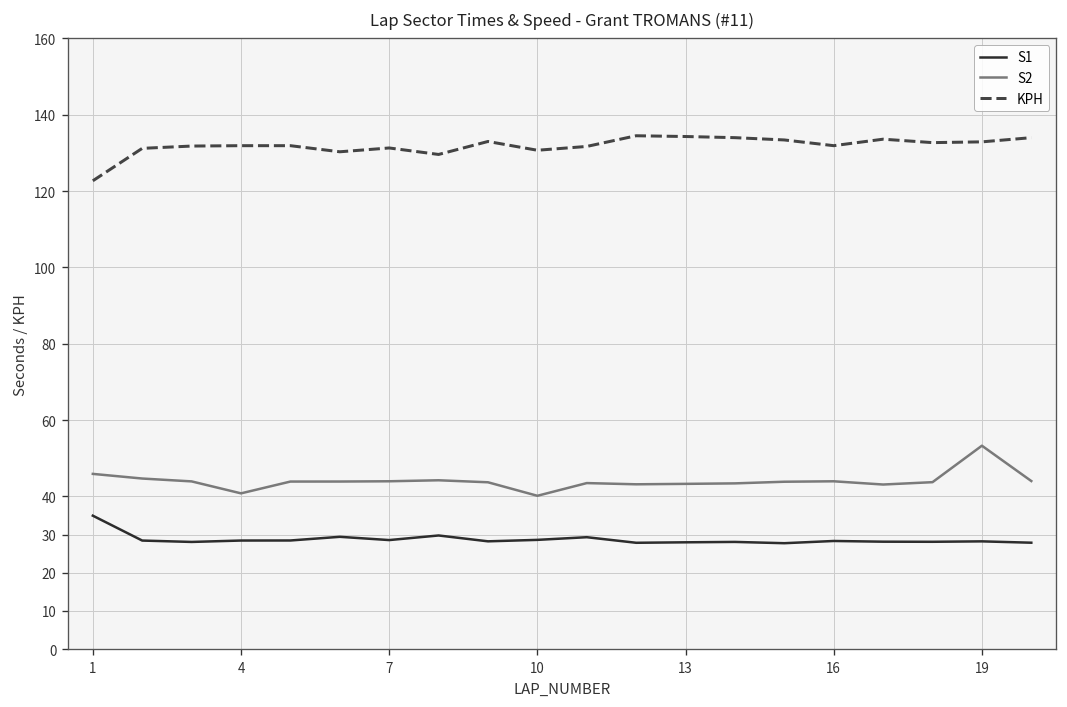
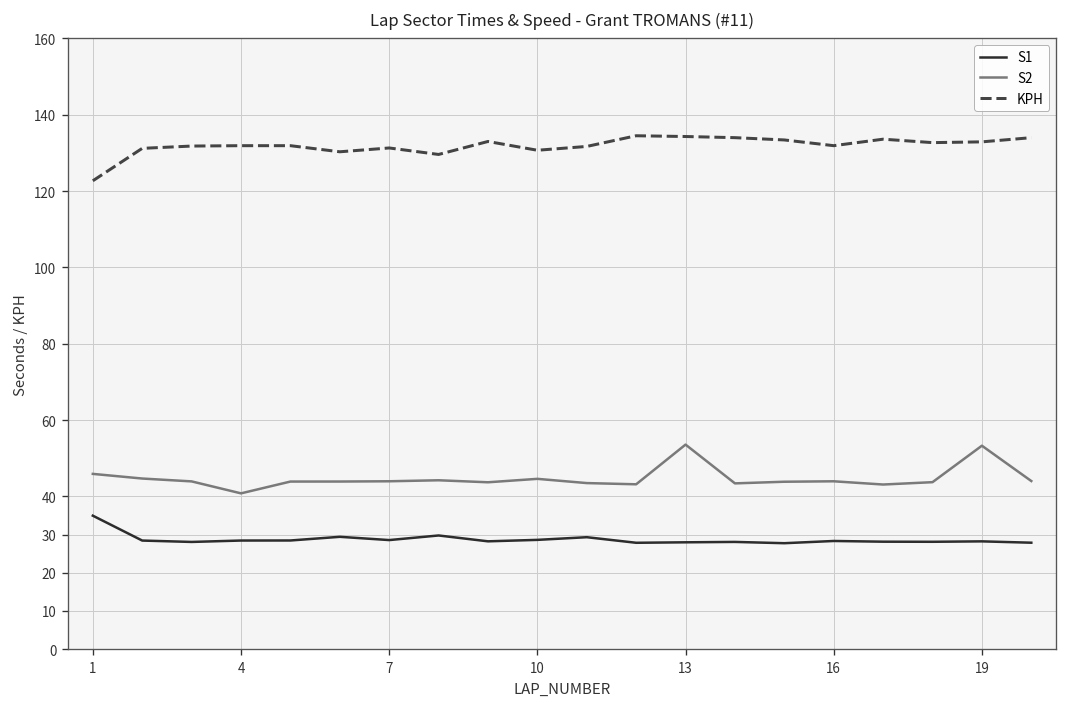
S2, 10: 40 -> 45
S2, 13: 43 -> 54
